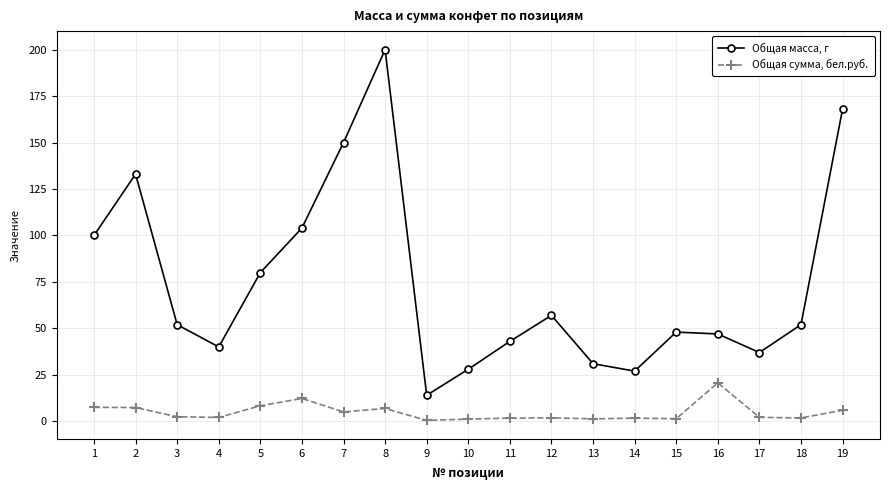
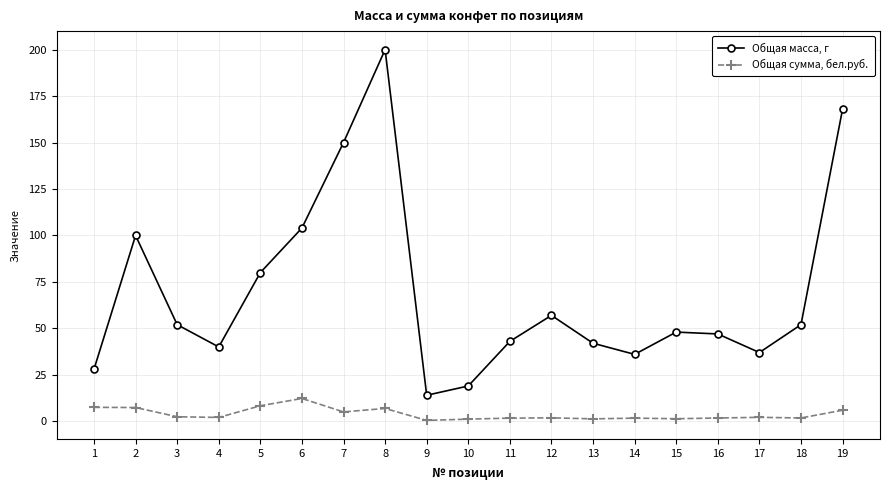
Общая масса, г, 1: 100 -> 28
Общая масса, г, 2: 133 -> 100
Общая масса, г, 10: 28 -> 19
Общая масса, г, 13: 31 -> 42
Общая масса, г, 14: 27 -> 36
Общая сумма, бел.руб., 16: 21 -> 2
